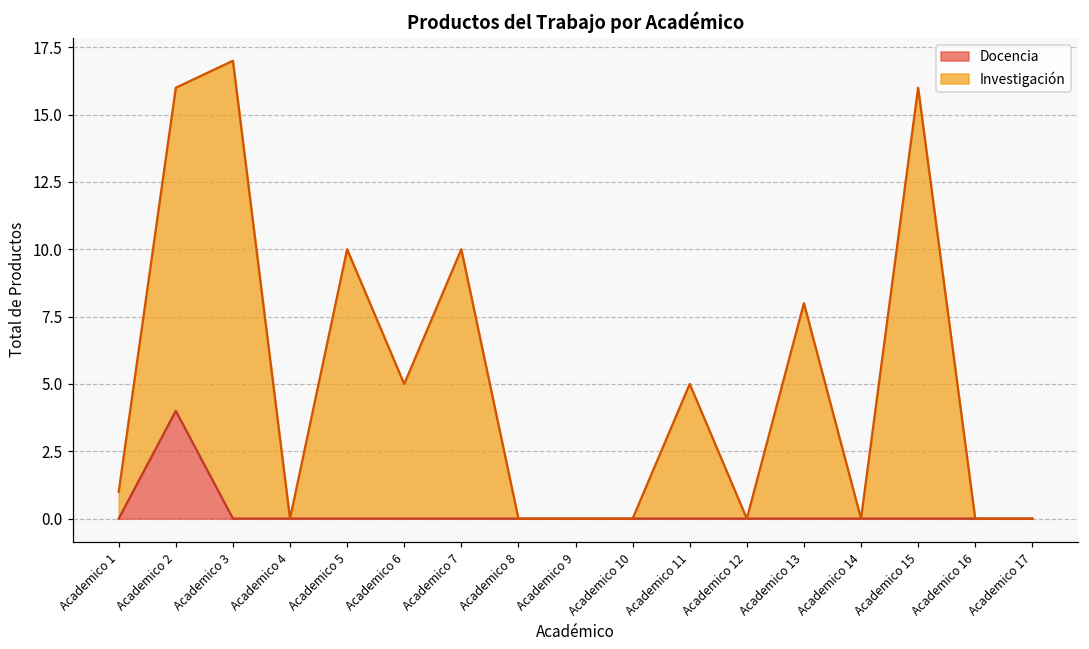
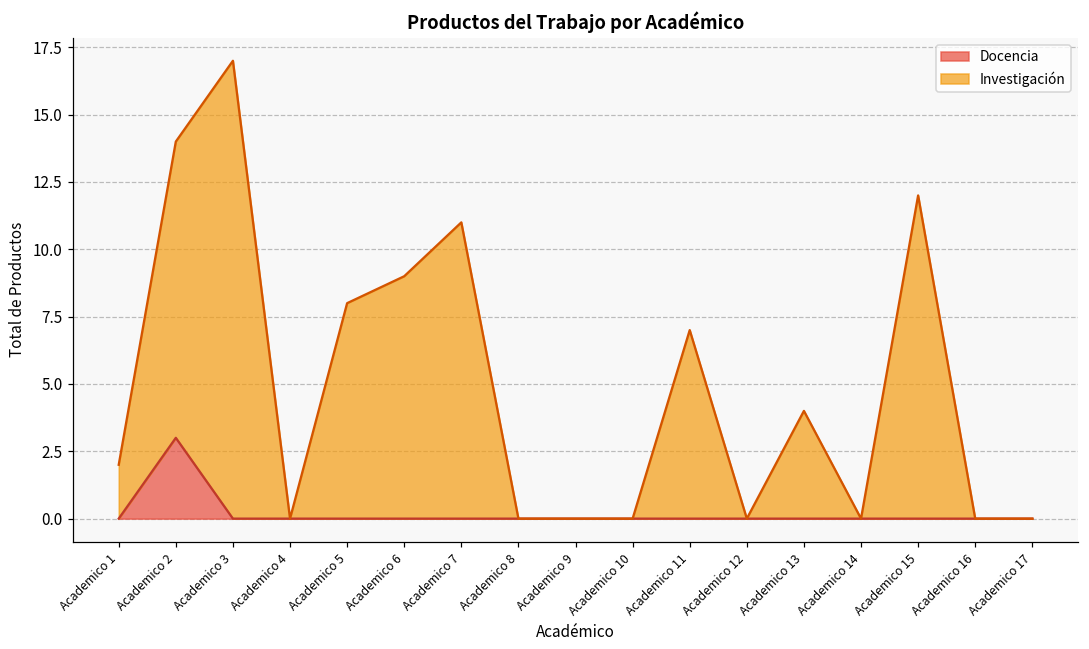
Investigación, Academico 1: 1 -> 2
Docencia, Academico 2: 4 -> 3
Investigación, Academico 2: 12 -> 11
Investigación, Academico 5: 10 -> 8
Investigación, Academico 6: 5 -> 9
Investigación, Academico 7: 10 -> 11
Investigación, Academico 11: 5 -> 7
Investigación, Academico 13: 8 -> 4
Investigación, Academico 15: 16 -> 12
